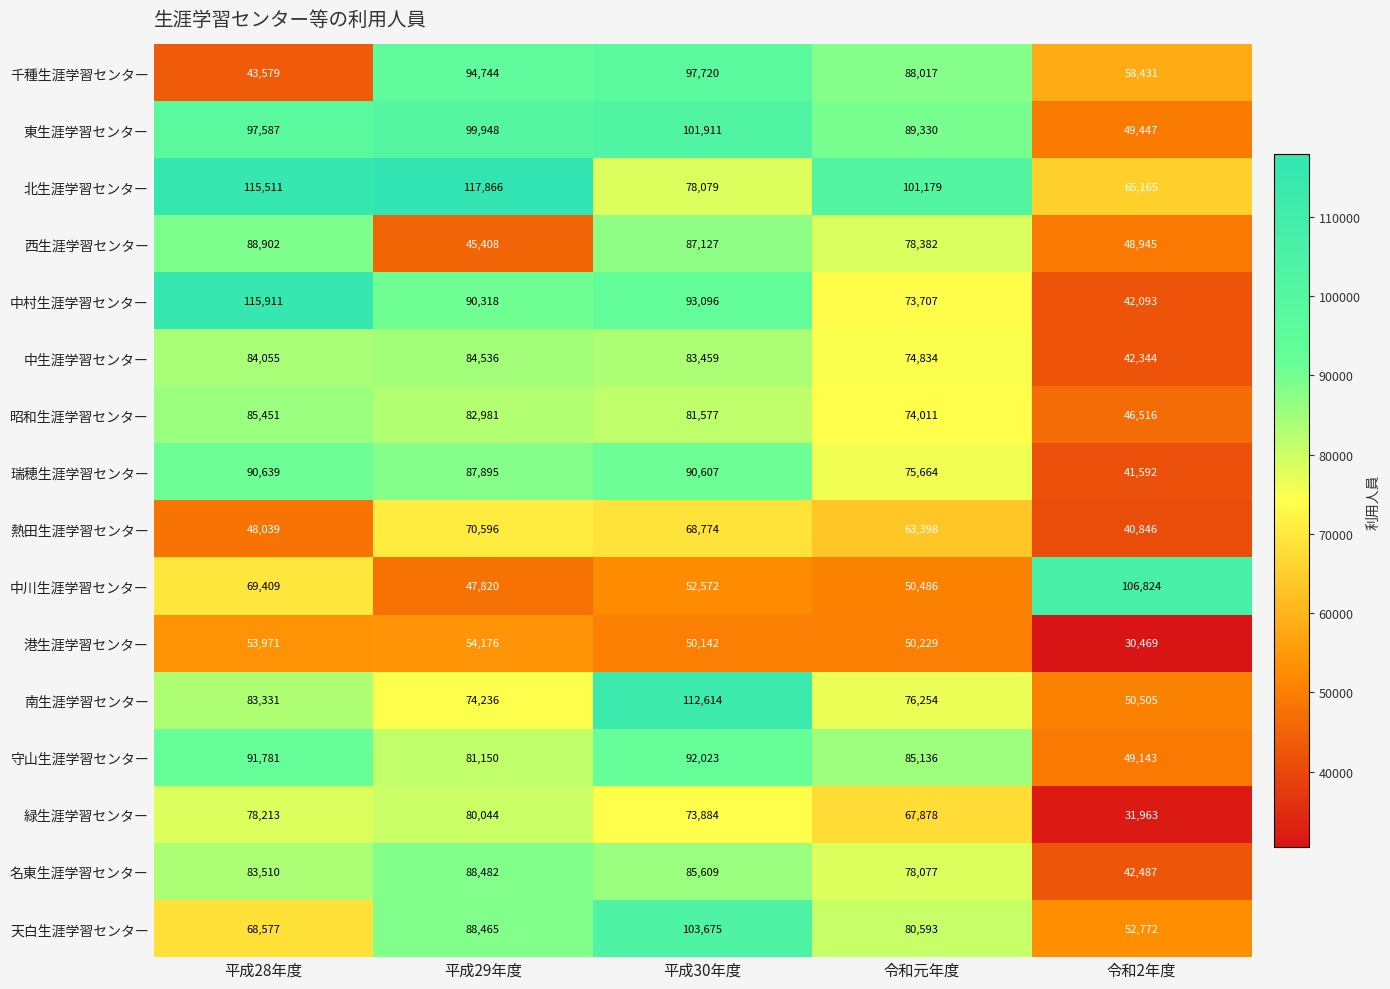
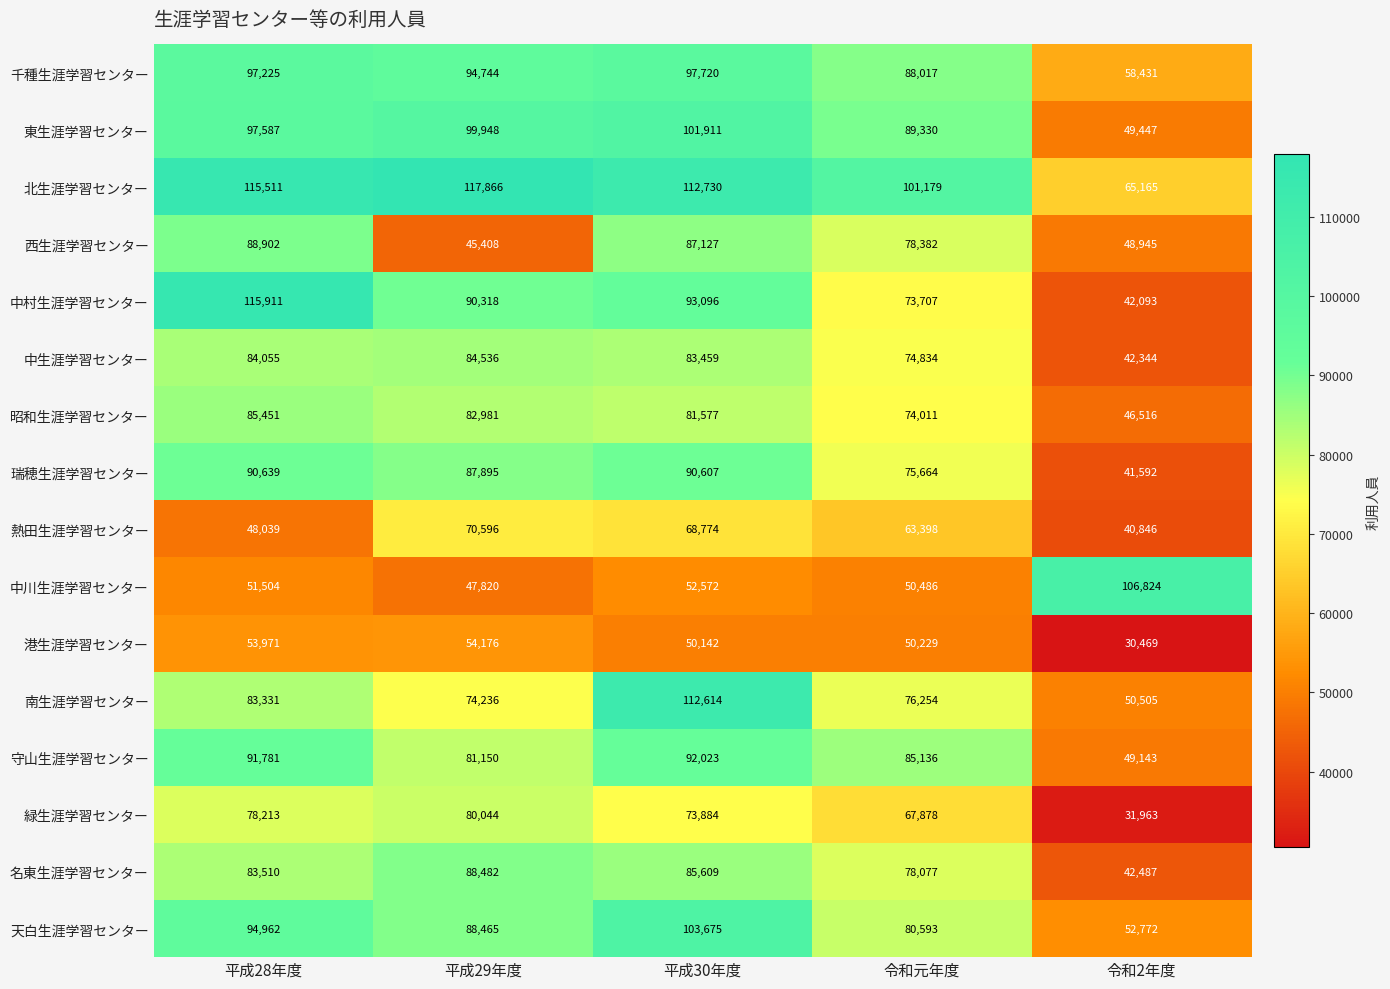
千種生涯学習センター, 平成28年度: 43,579 -> 97,225
北生涯学習センター, 平成30年度: 78,079 -> 112,730
中川生涯学習センター, 平成28年度: 69,409 -> 51,504
天白生涯学習センター, 平成28年度: 68,577 -> 94,962
